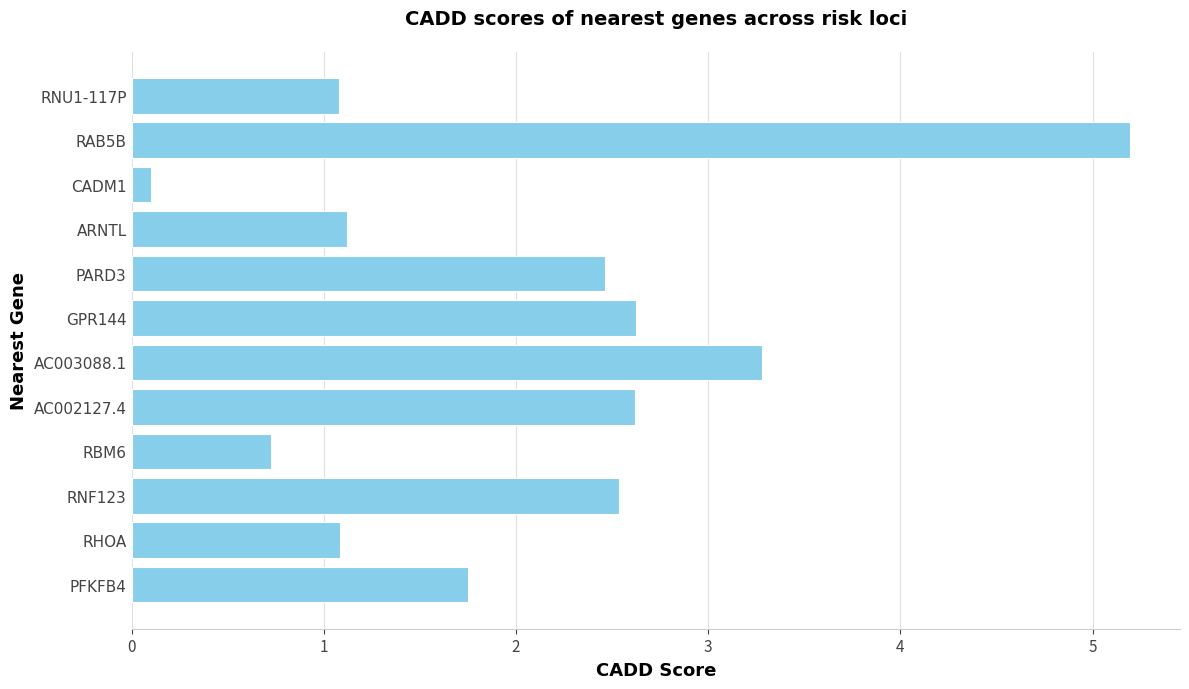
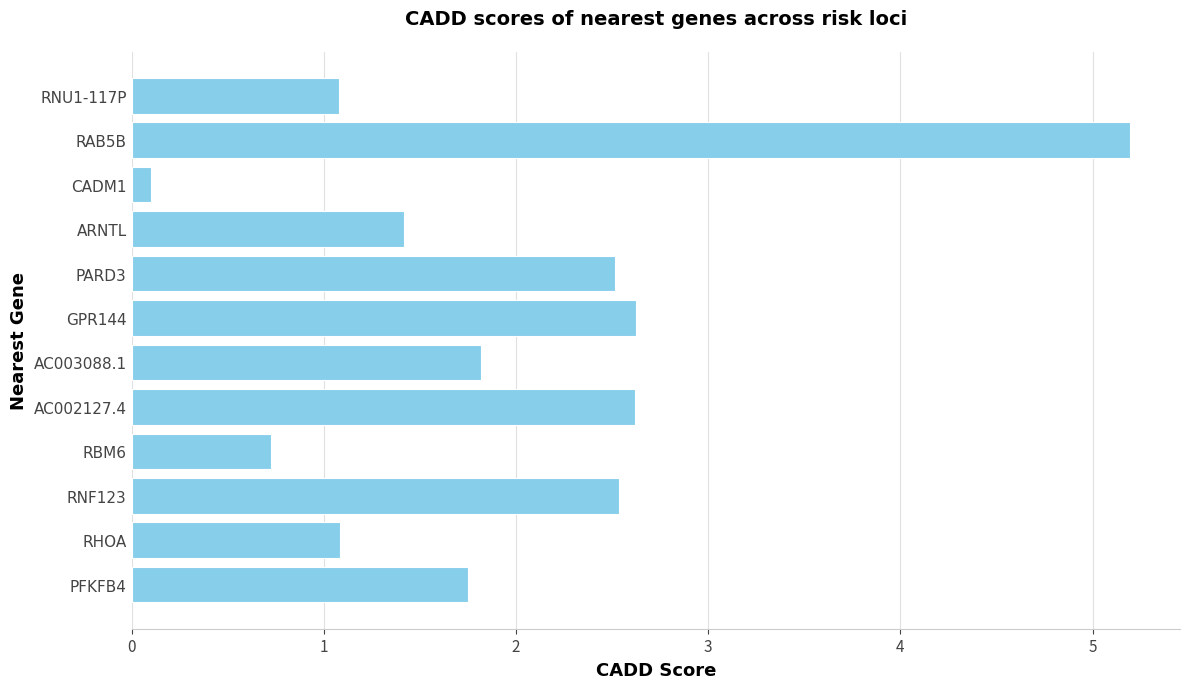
ARNTL: 1.12 -> 1.42
PARD3: 2.46 -> 2.52
AC003088.1: 3.28 -> 1.82
